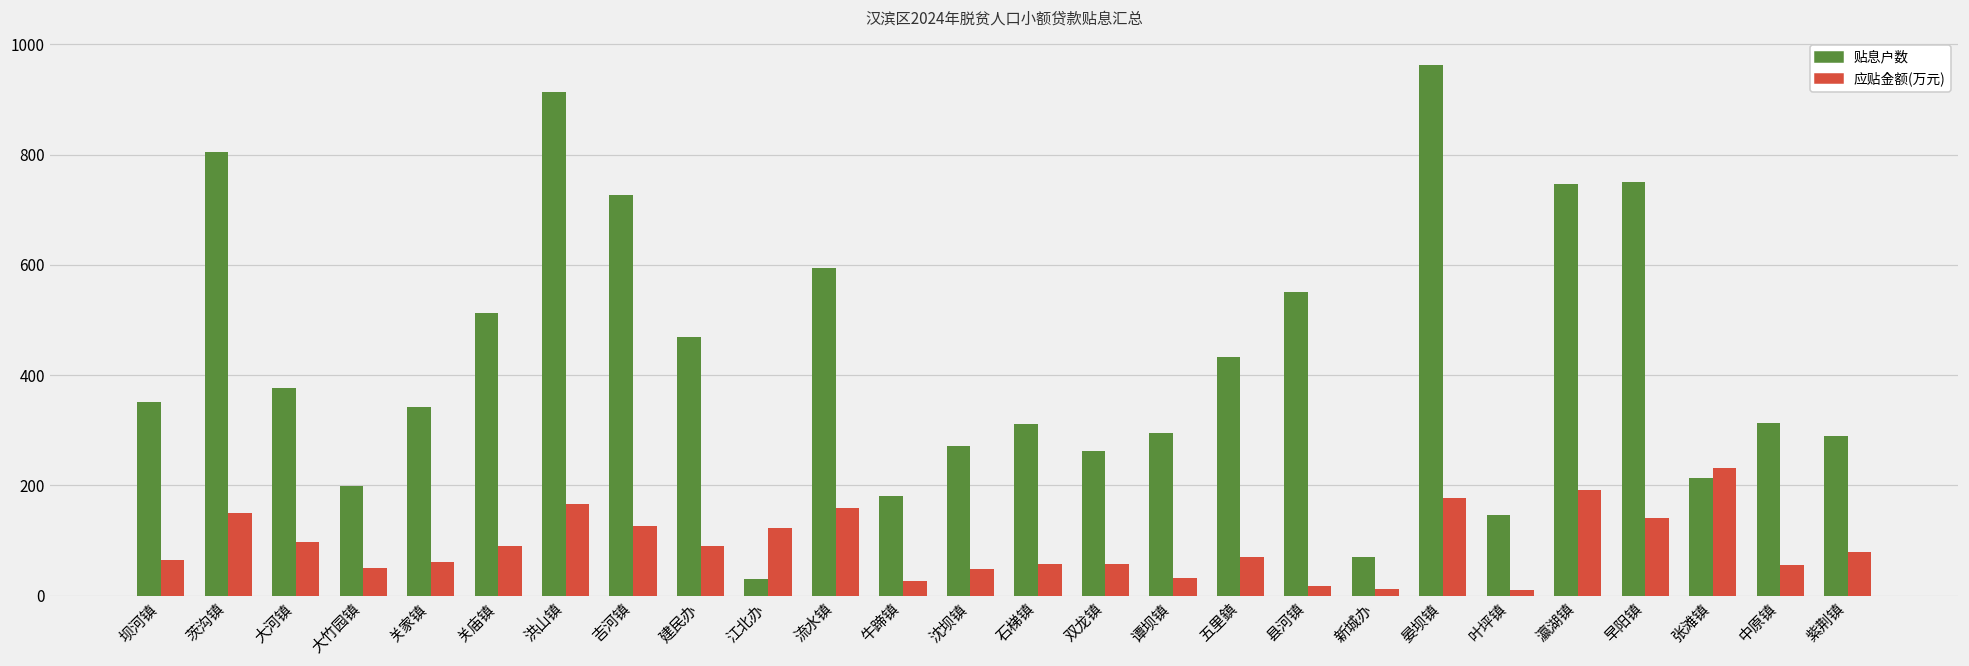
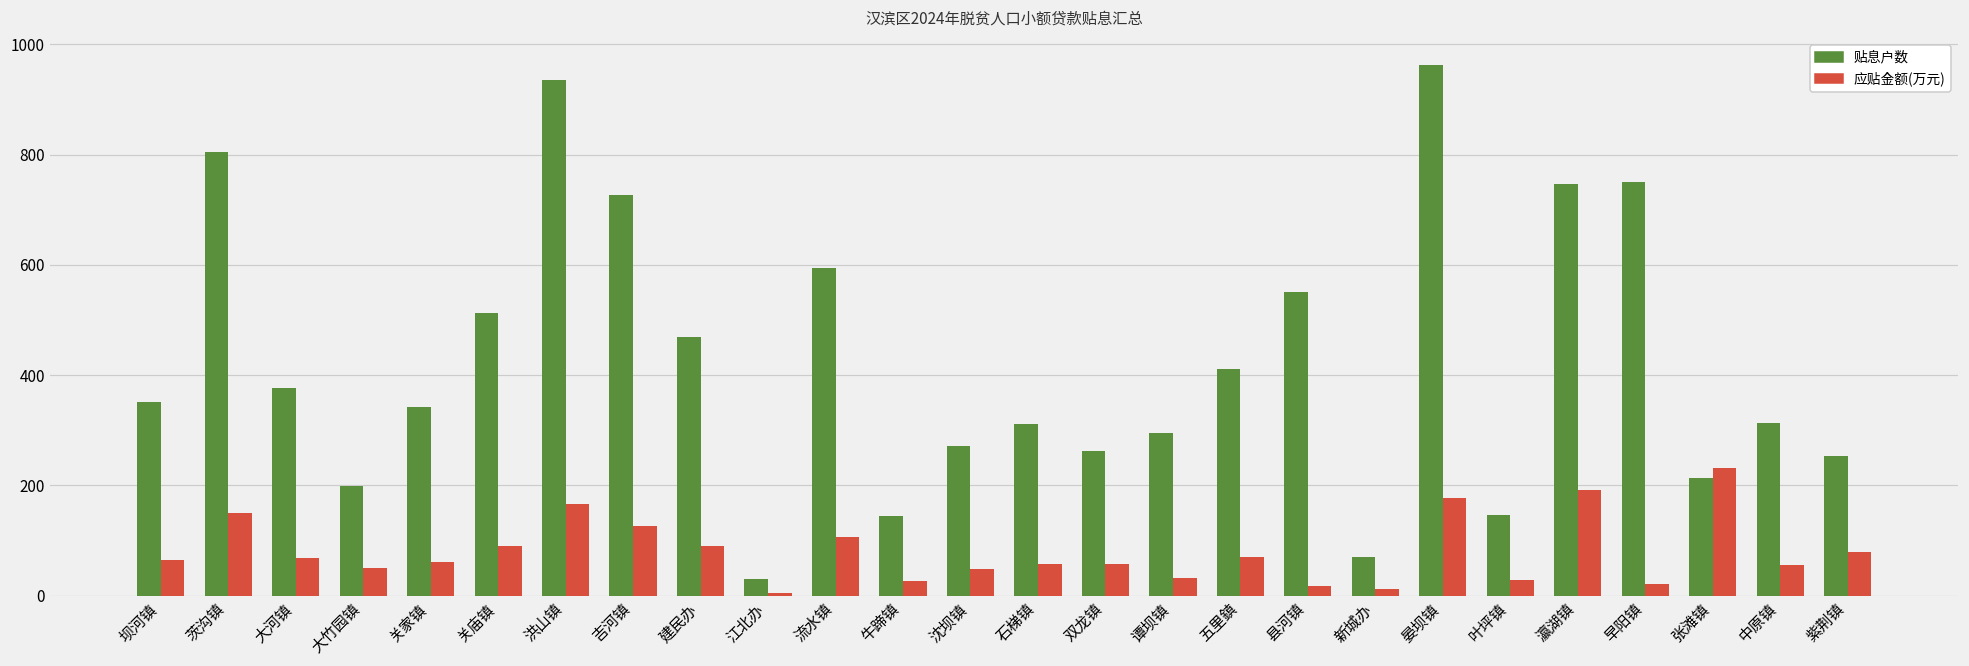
应贴金额(万元), 大河镇: 100 -> 70
贴息户数, 洪山镇: 910 -> 940
应贴金额(万元), 江北办: 120 -> 0
应贴金额(万元), 流水镇: 160 -> 110
贴息户数, 牛蹄镇: 180 -> 140
贴息户数, 五里鎮: 430 -> 410
应贴金额(万元), 叶坪镇: 10 -> 30
应贴金额(万元), 早阳镇: 140 -> 20
贴息户数, 紫荆镇: 290 -> 250
